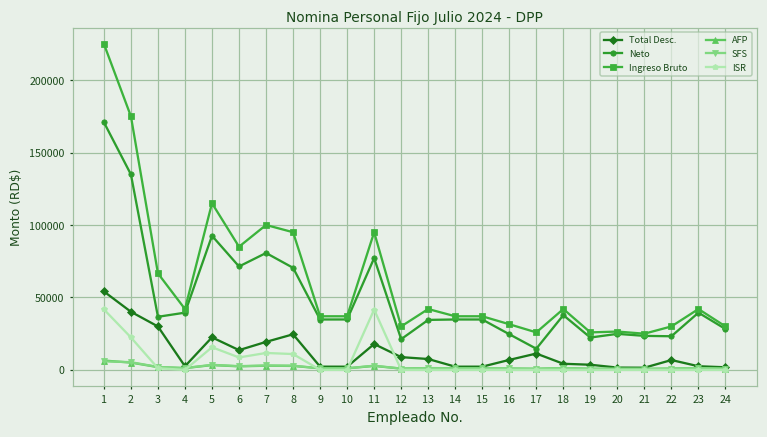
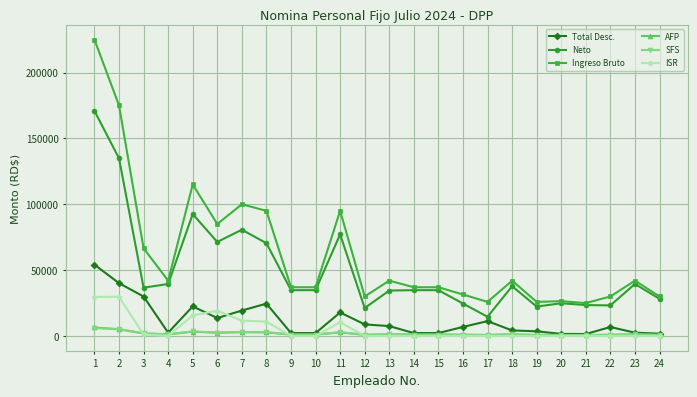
ISR, 1: 42000 -> 30000
ISR, 2: 22000 -> 30000
ISR, 6: 9000 -> 19000
ISR, 11: 42000 -> 11000
